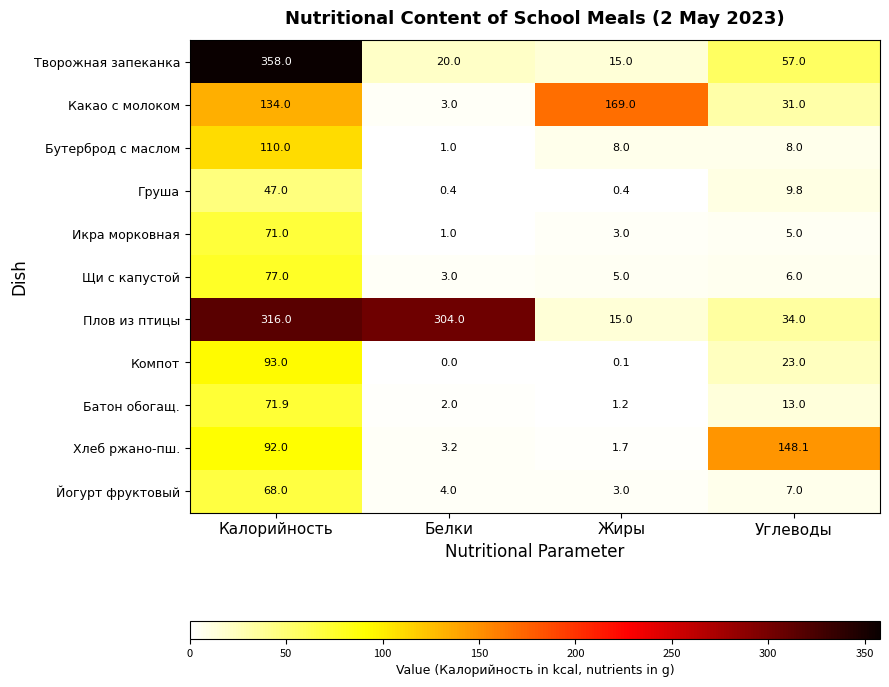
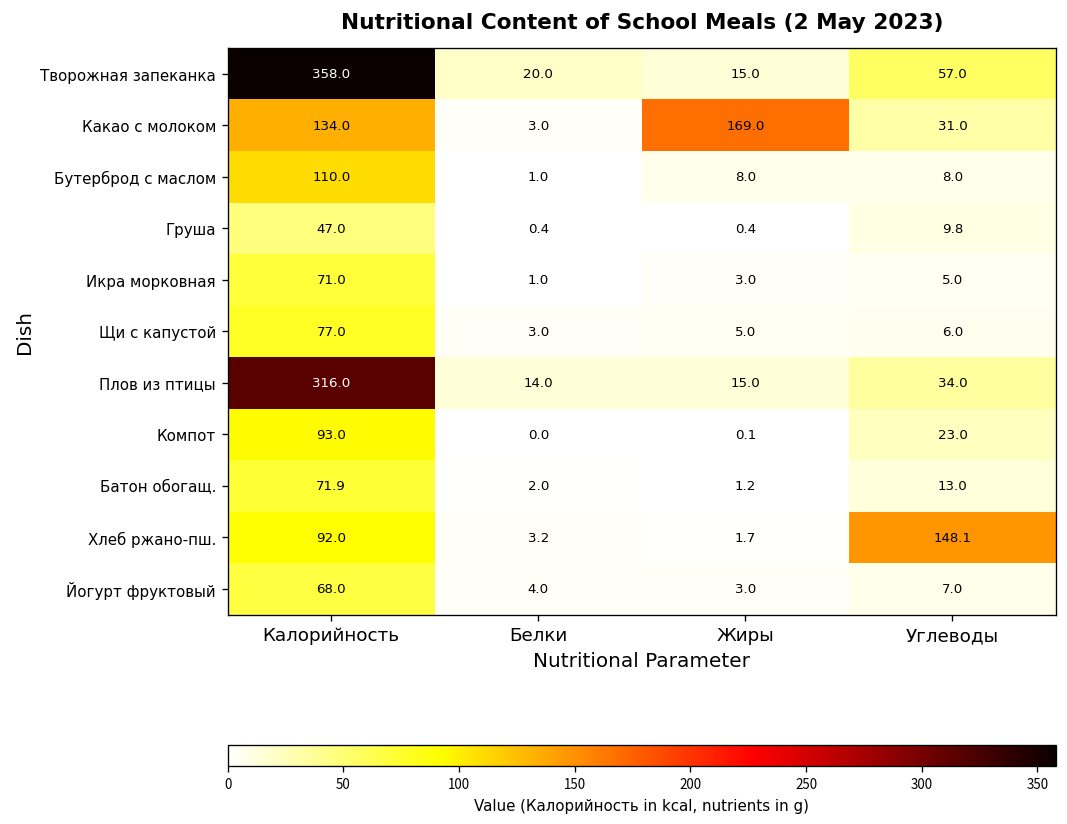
Плов из птицы, Белки: 304.0 -> 14.0
